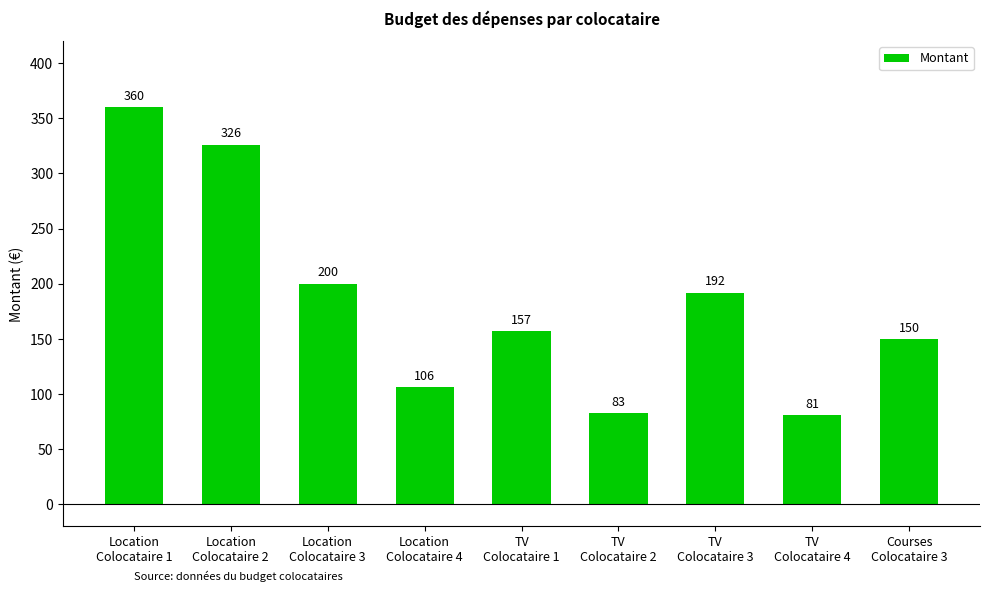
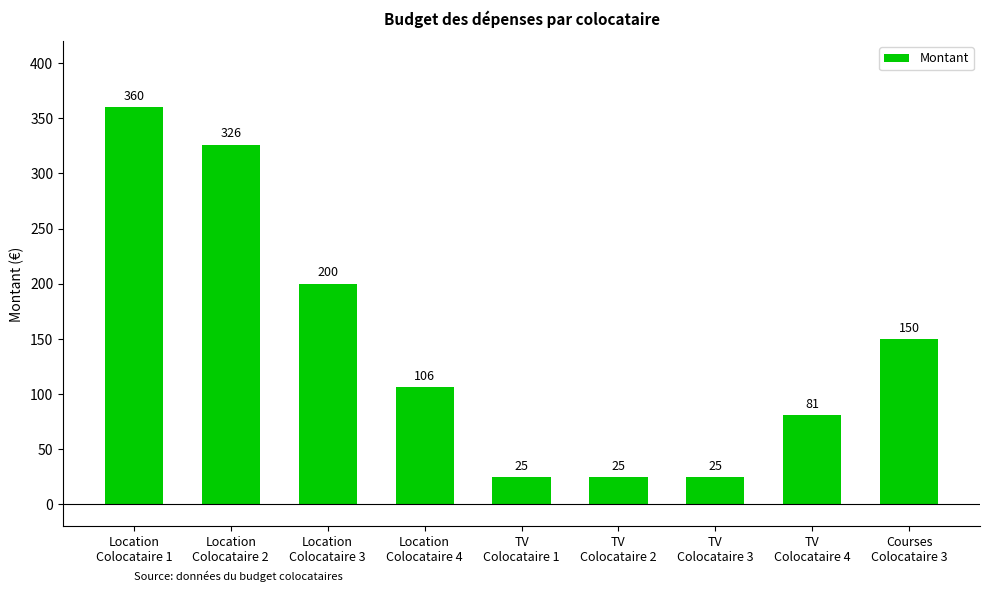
TV Colocataire 1: 157 -> 25
TV Colocataire 2: 83 -> 25
TV Colocataire 3: 192 -> 25
